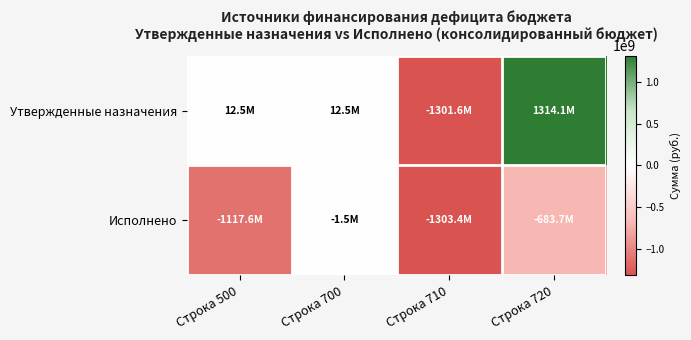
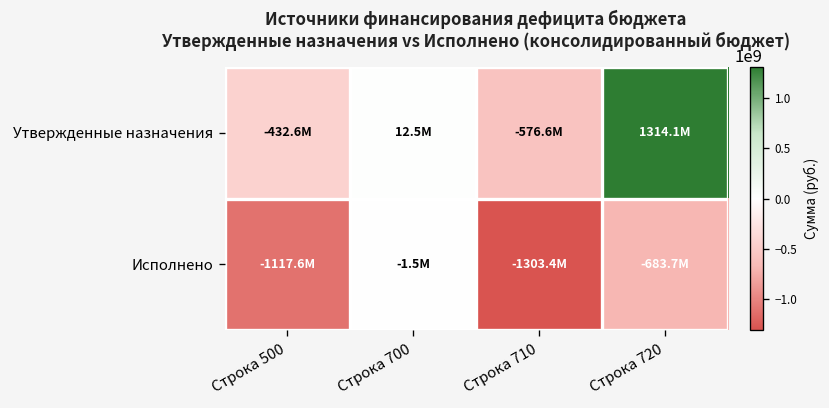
Утвержденные назначения, Строка 500: 12.5M -> -432.6M
Утвержденные назначения, Строка 710: -1301.6M -> -576.6M
